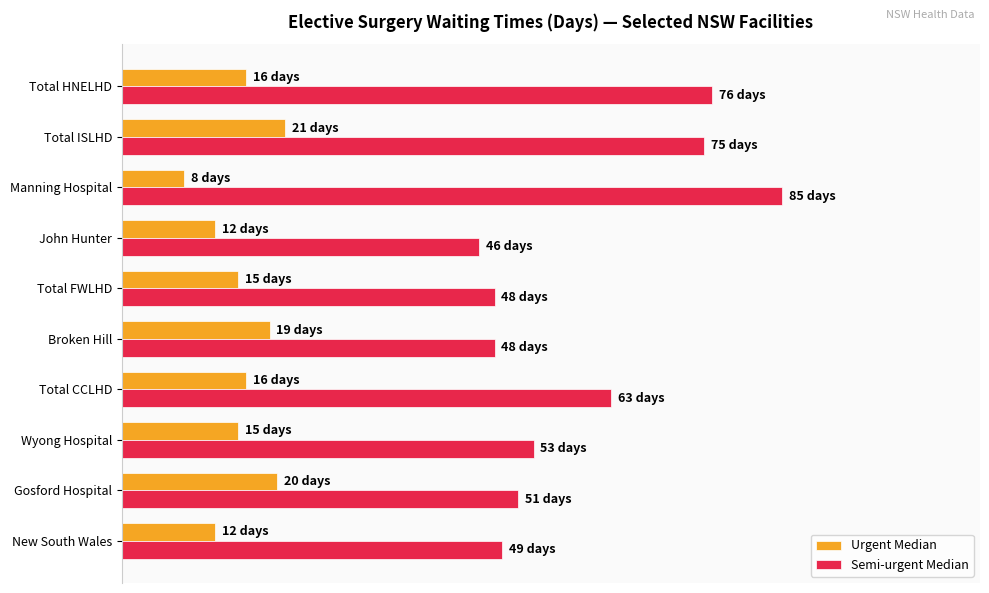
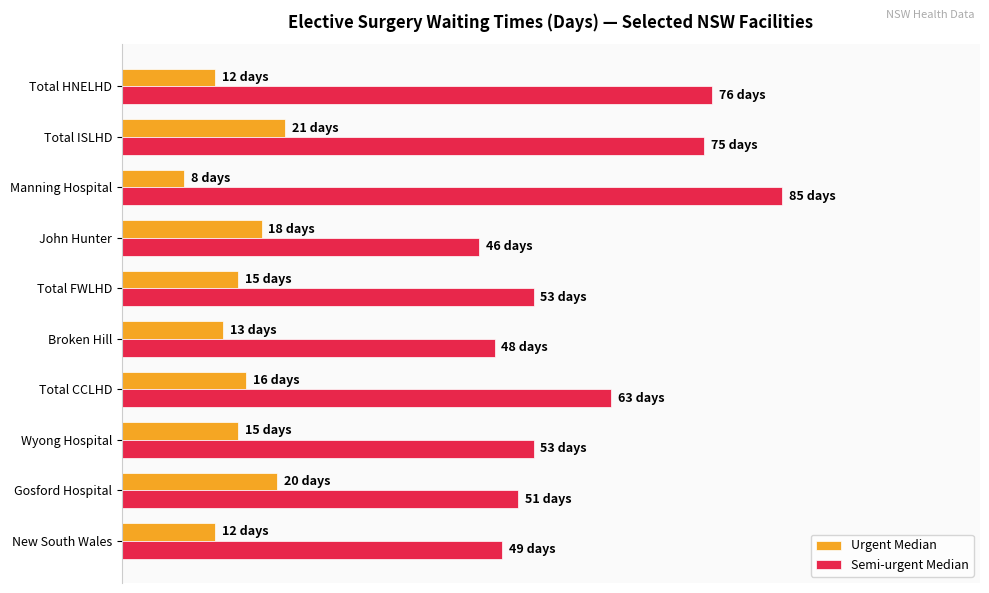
Urgent Median, Total HNELHD: 16 -> 12
Urgent Median, John Hunter: 12 -> 18
Semi-urgent Median, Total FWLHD: 48 -> 53
Urgent Median, Broken Hill: 19 -> 13
